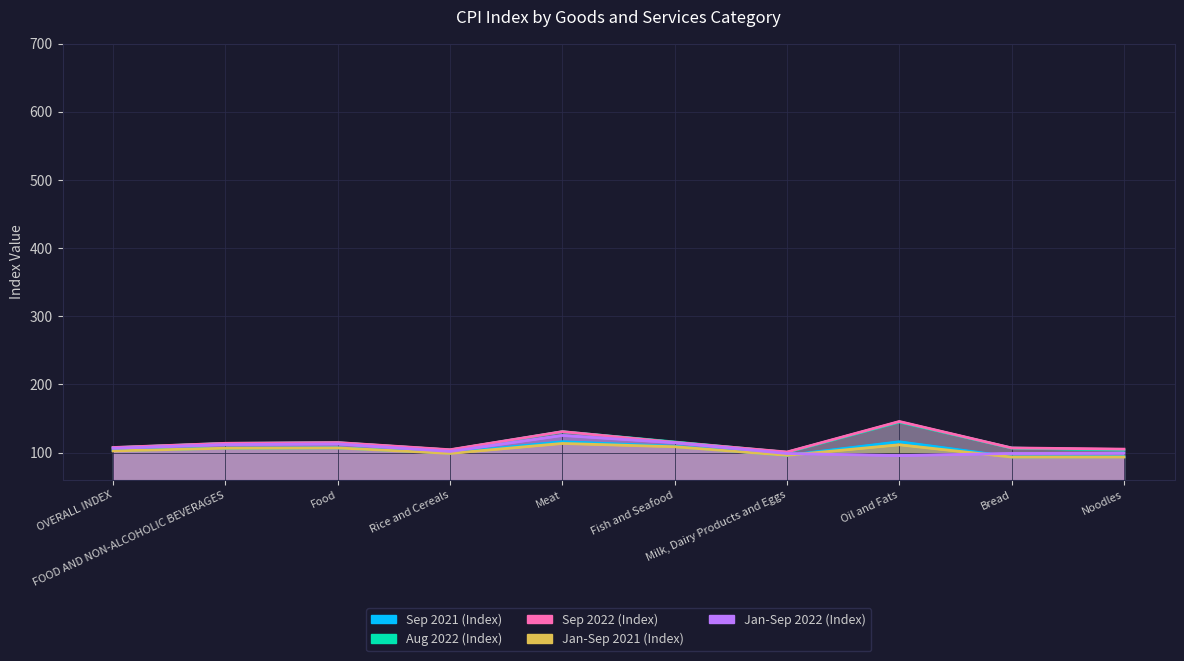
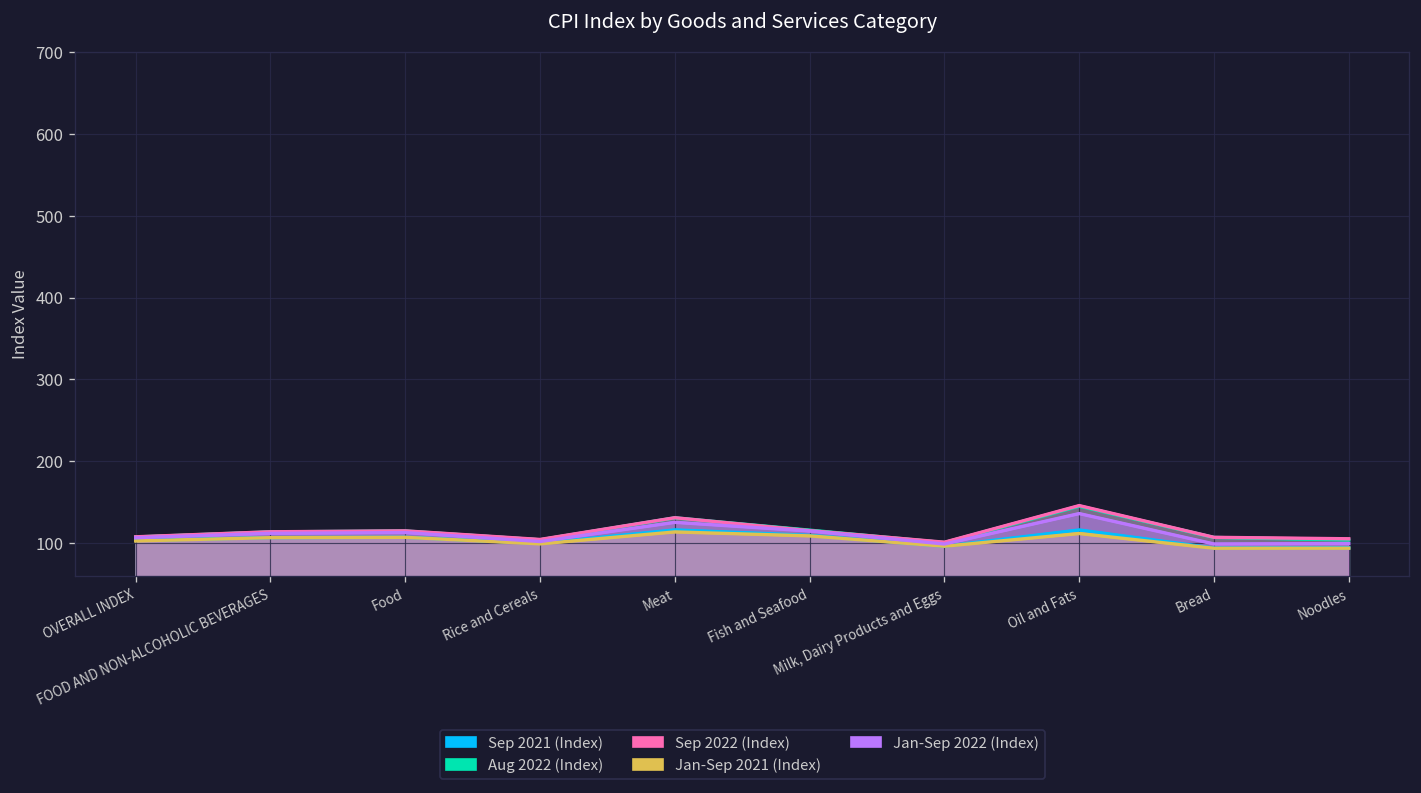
Jan-Sep 2022 (Index), Oil and Fats: 100 -> 140
